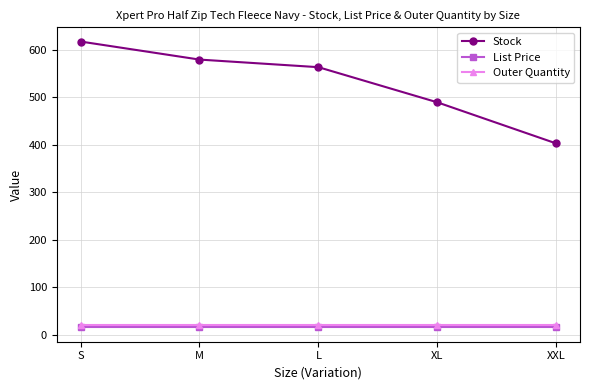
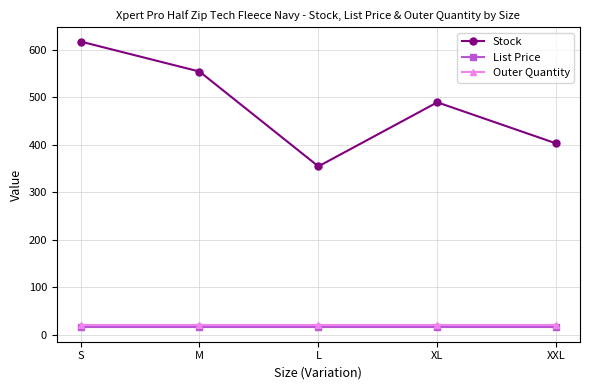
Stock, M: 580 -> 550
Stock, L: 560 -> 350
